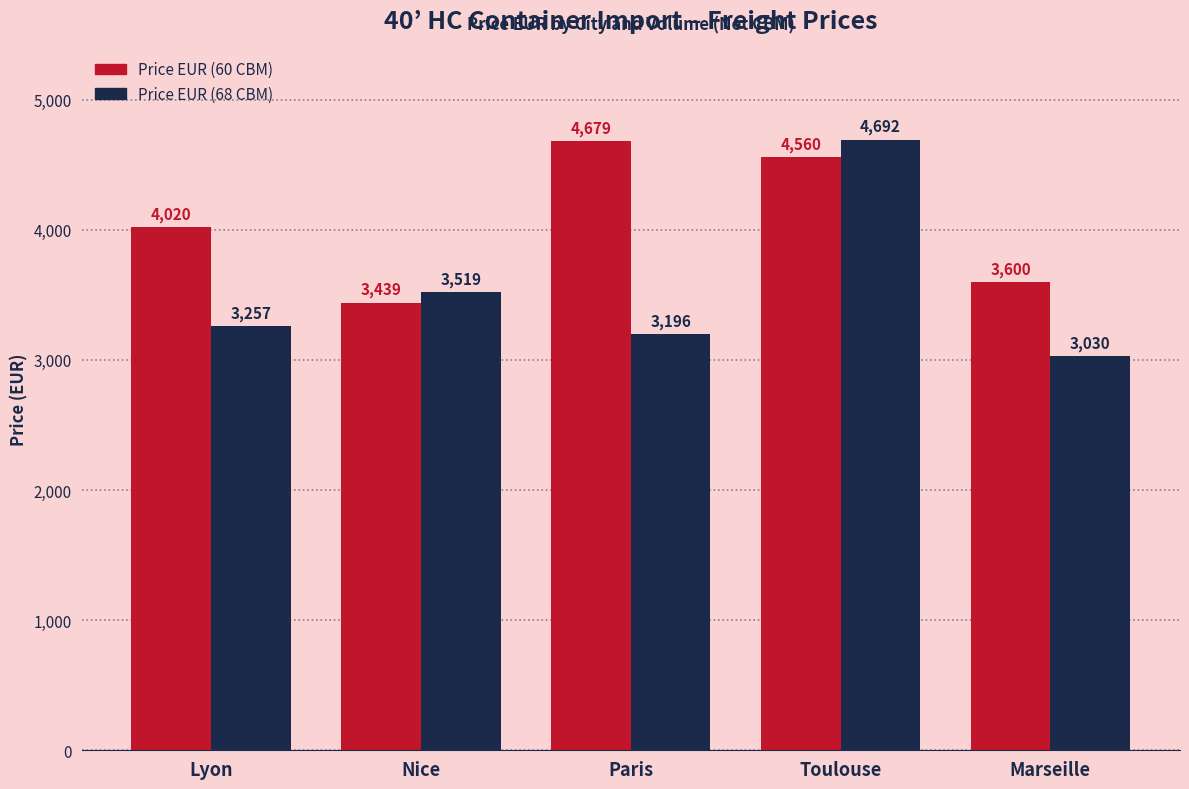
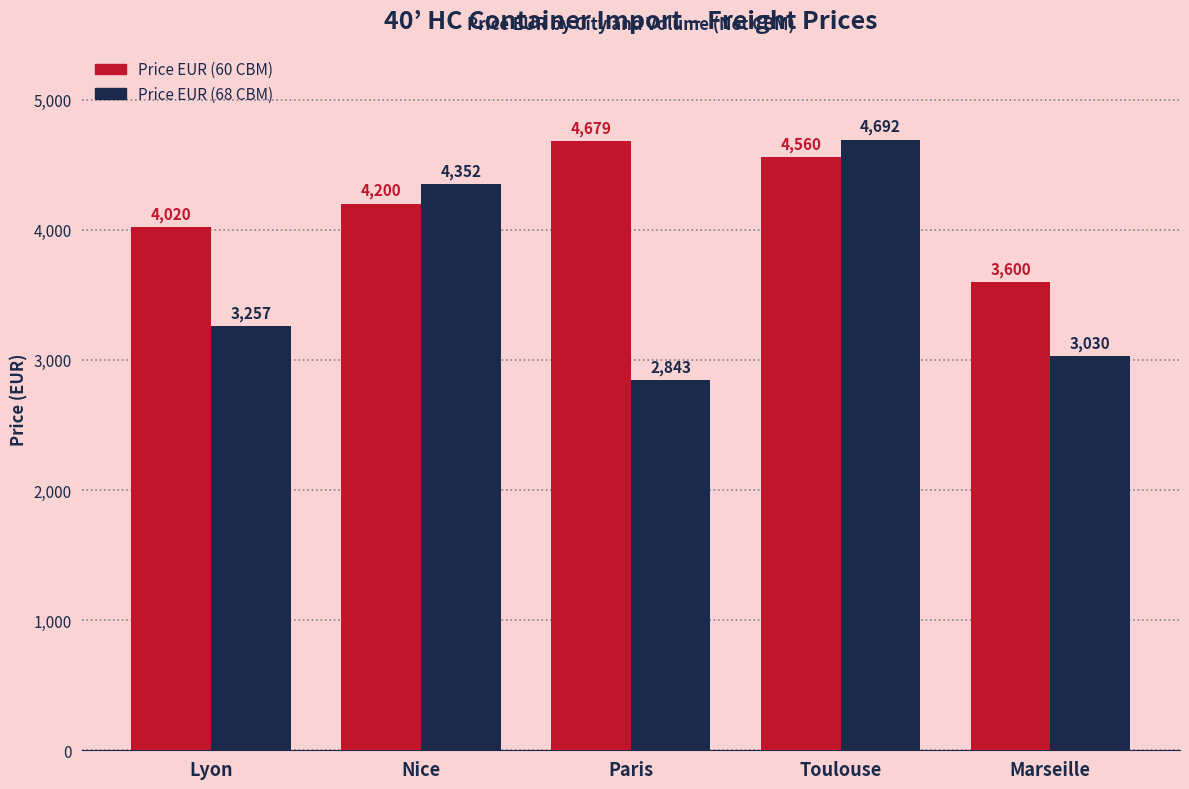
Price EUR (60 CBM), Nice: 3,439 -> 4,200
Price EUR (68 CBM), Nice: 3,519 -> 4,352
Price EUR (68 CBM), Paris: 3,196 -> 2,843
